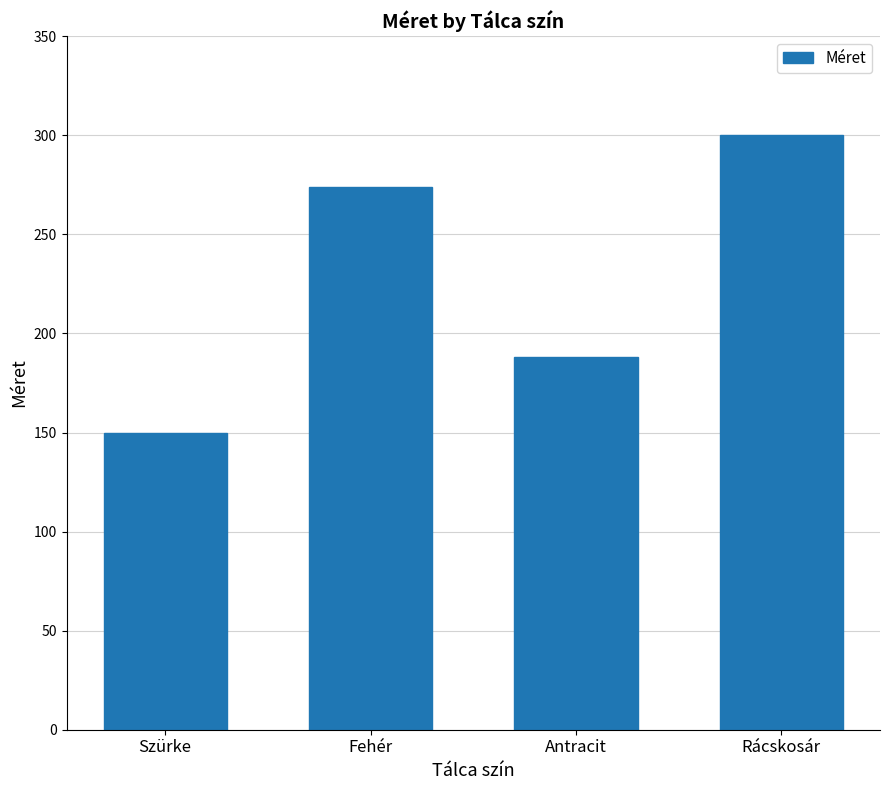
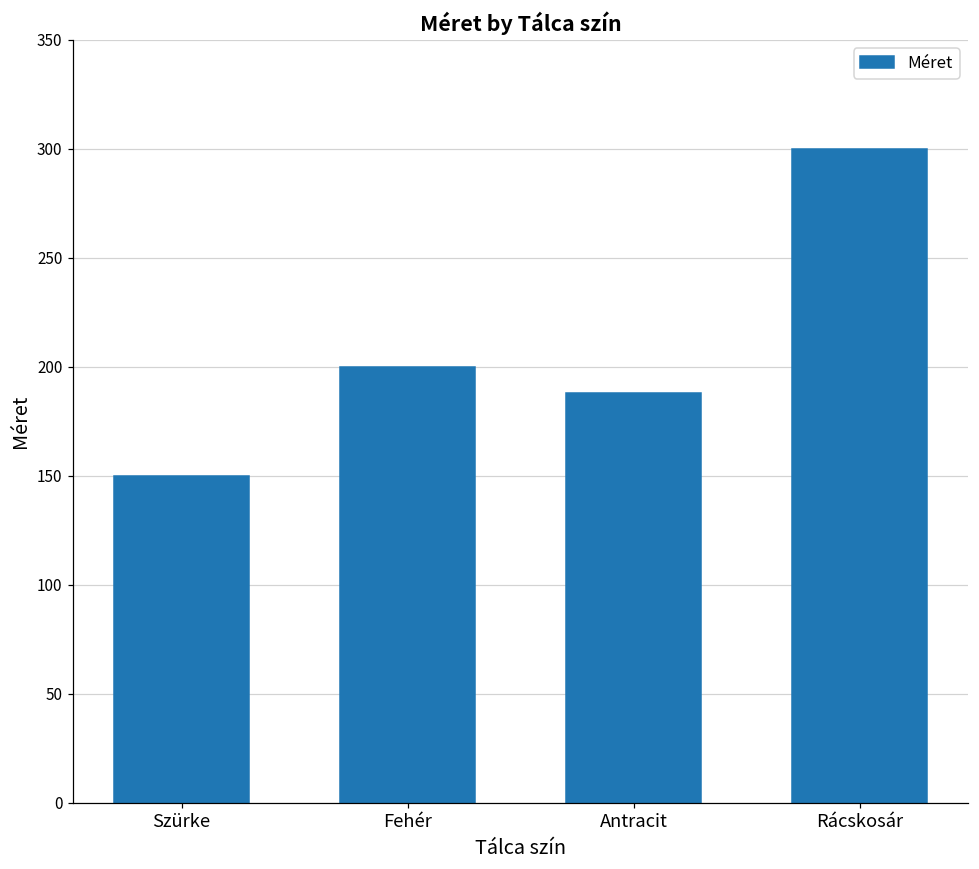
Fehér: 274 -> 200
